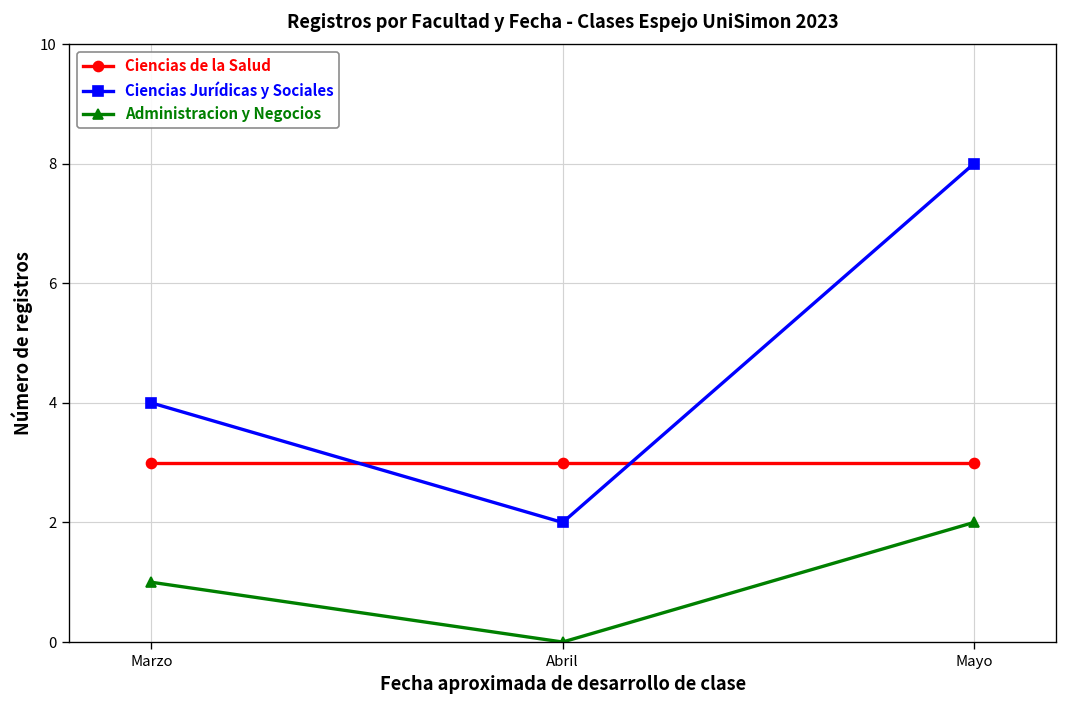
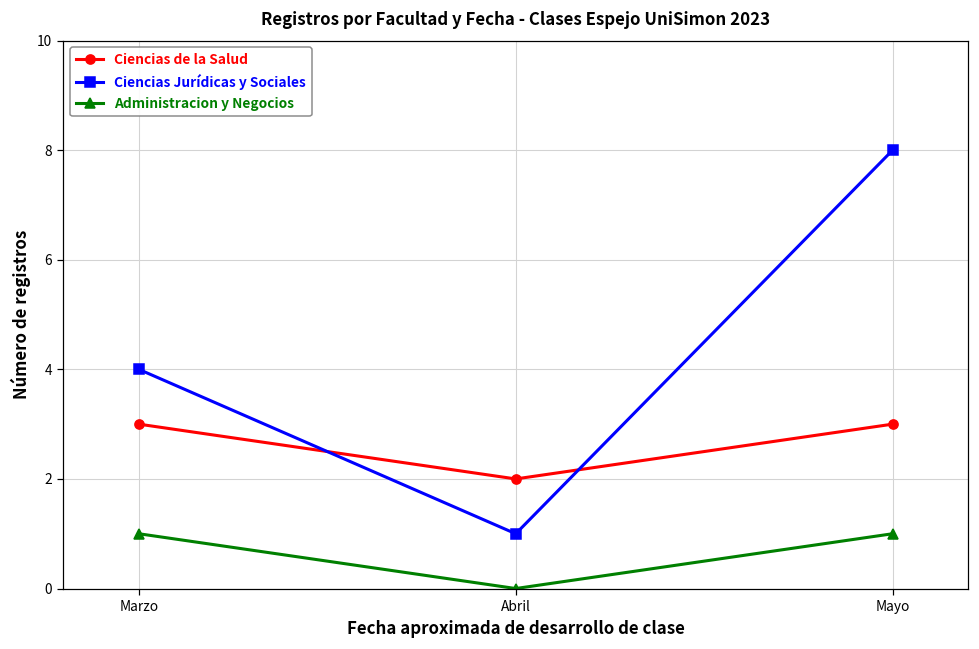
Ciencias de la Salud, Abril: 3 -> 2
Ciencias Jurídicas y Sociales, Abril: 2 -> 1
Administracion y Negocios, Mayo: 2 -> 1
